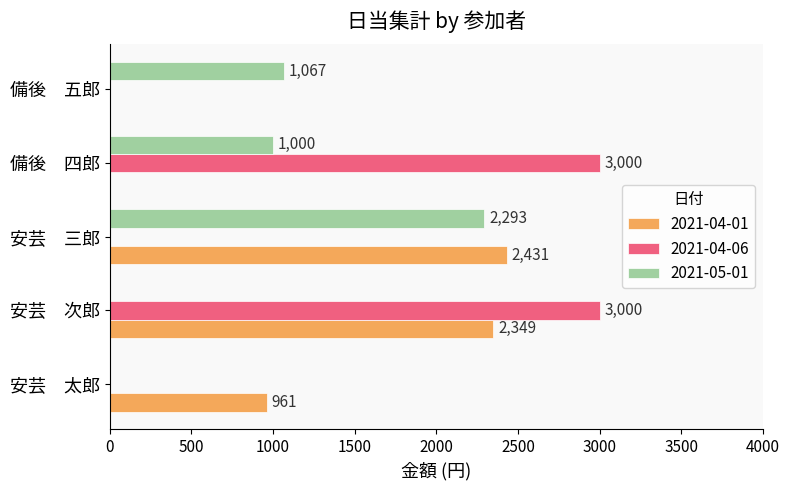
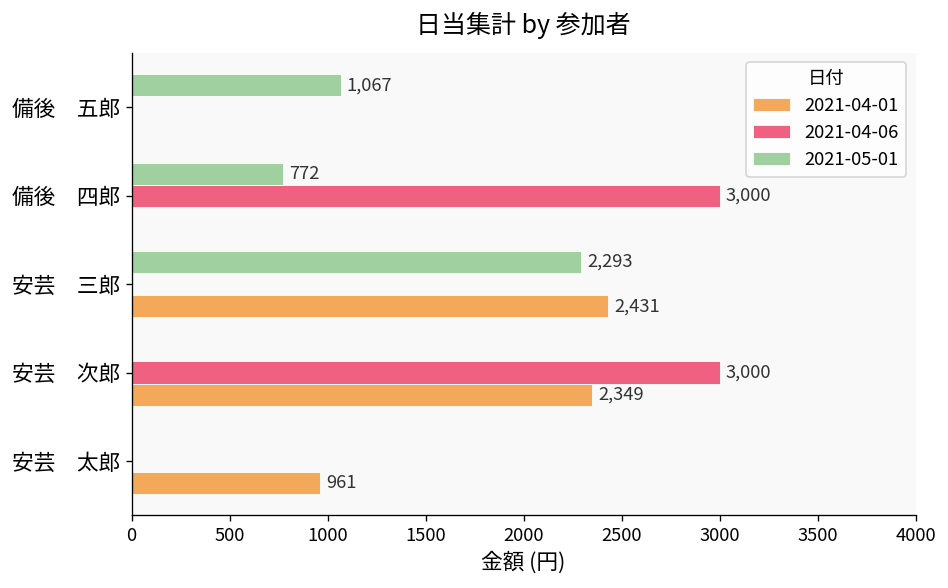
2021-05-01, 備後 四郎: 1,000 -> 772
